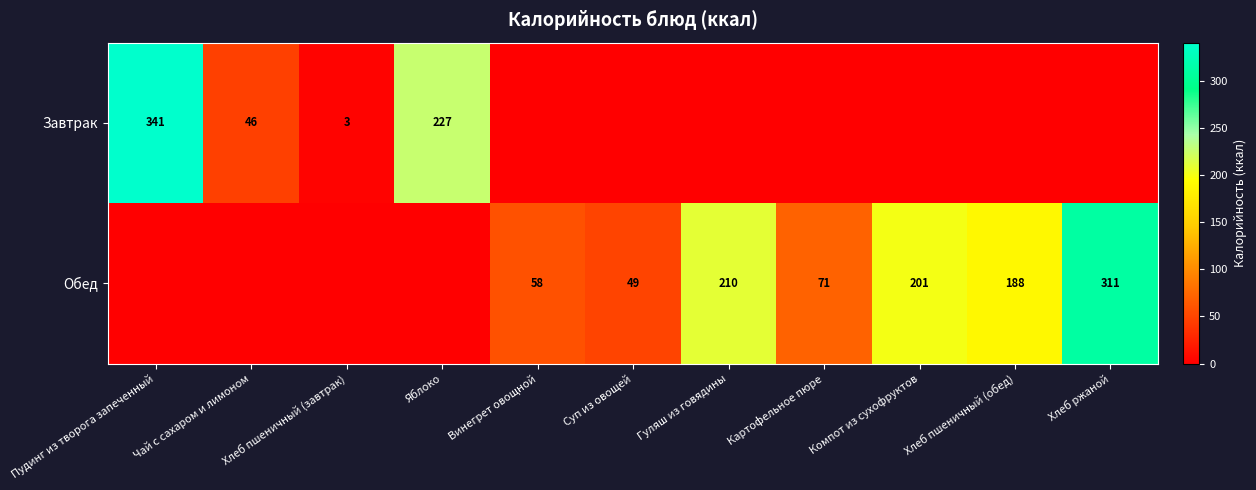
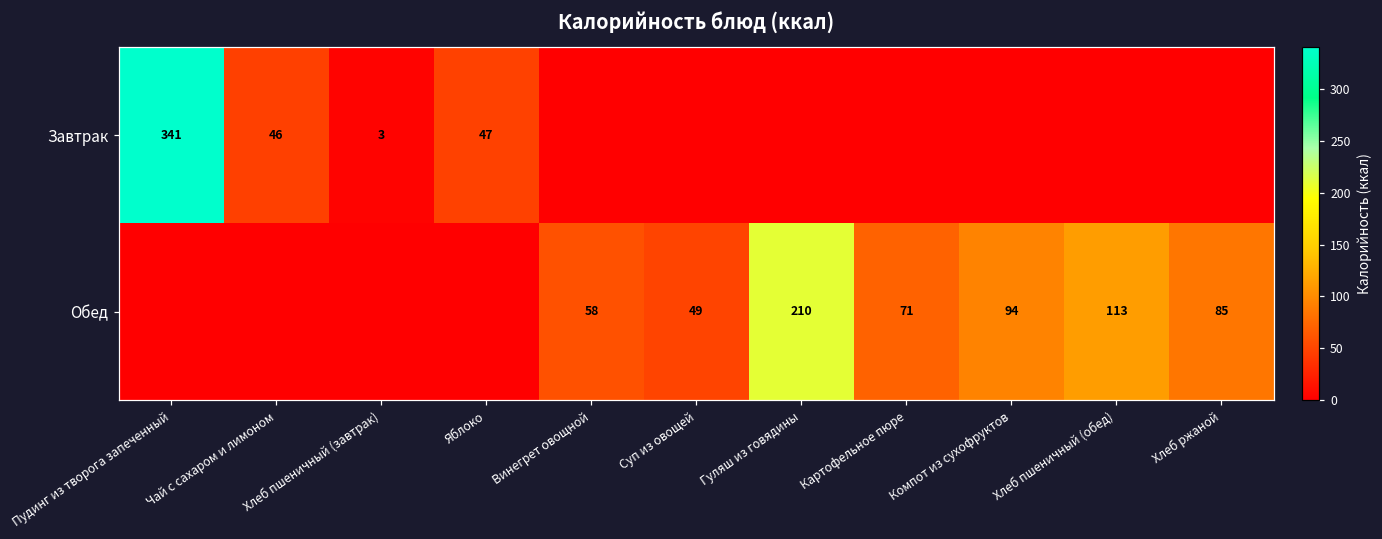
Завтрак, Яблоко: 227 -> 47
Обед, Компот из сухофруктов: 201 -> 94
Обед, Хлеб пшеничный (обед): 188 -> 113
Обед, Хлеб ржаной: 311 -> 85
